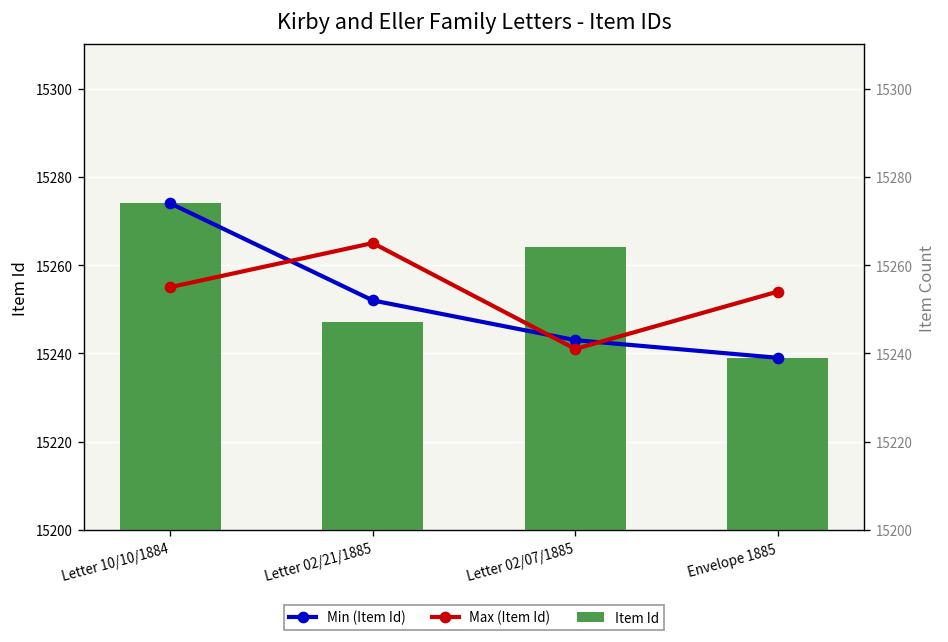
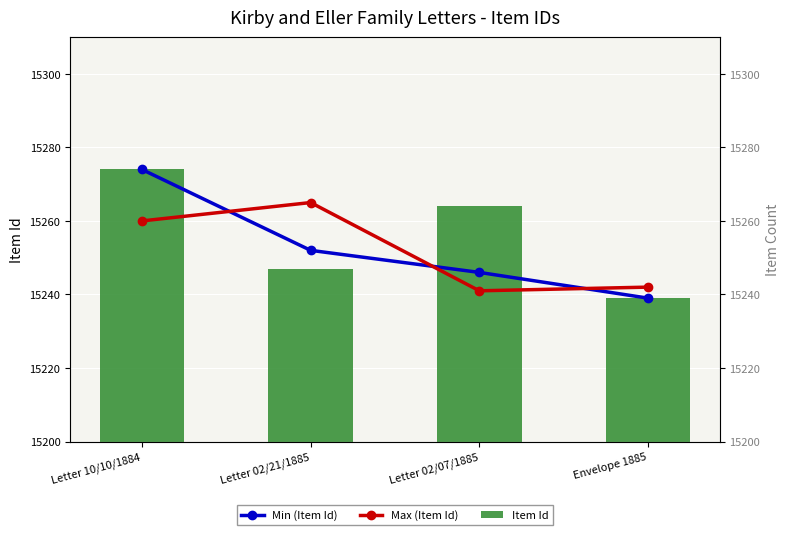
Max (Item Id), Letter 10/10/1884: 15255 -> 15260
Min (Item Id), Letter 02/07/1885: 15243 -> 15246
Max (Item Id), Envelope 1885: 15254 -> 15242
